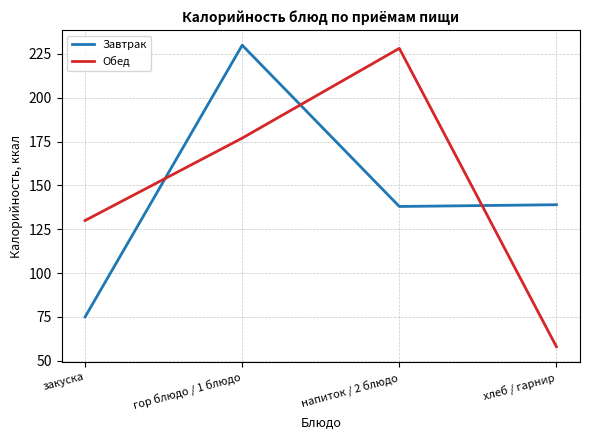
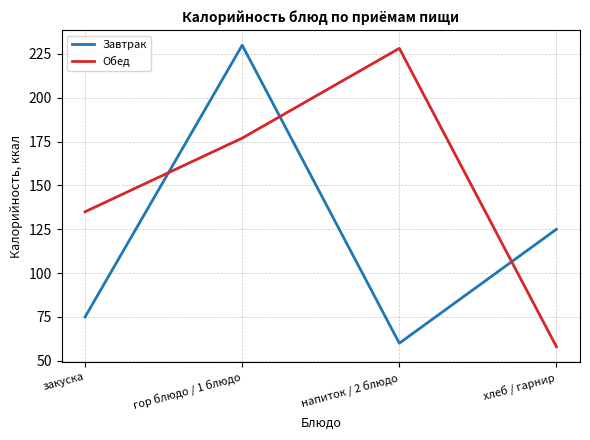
Обед, закуска: 130 -> 135
Завтрак, напиток / 2 блюдо: 138 -> 60
Завтрак, хлеб / гарнир: 139 -> 125
